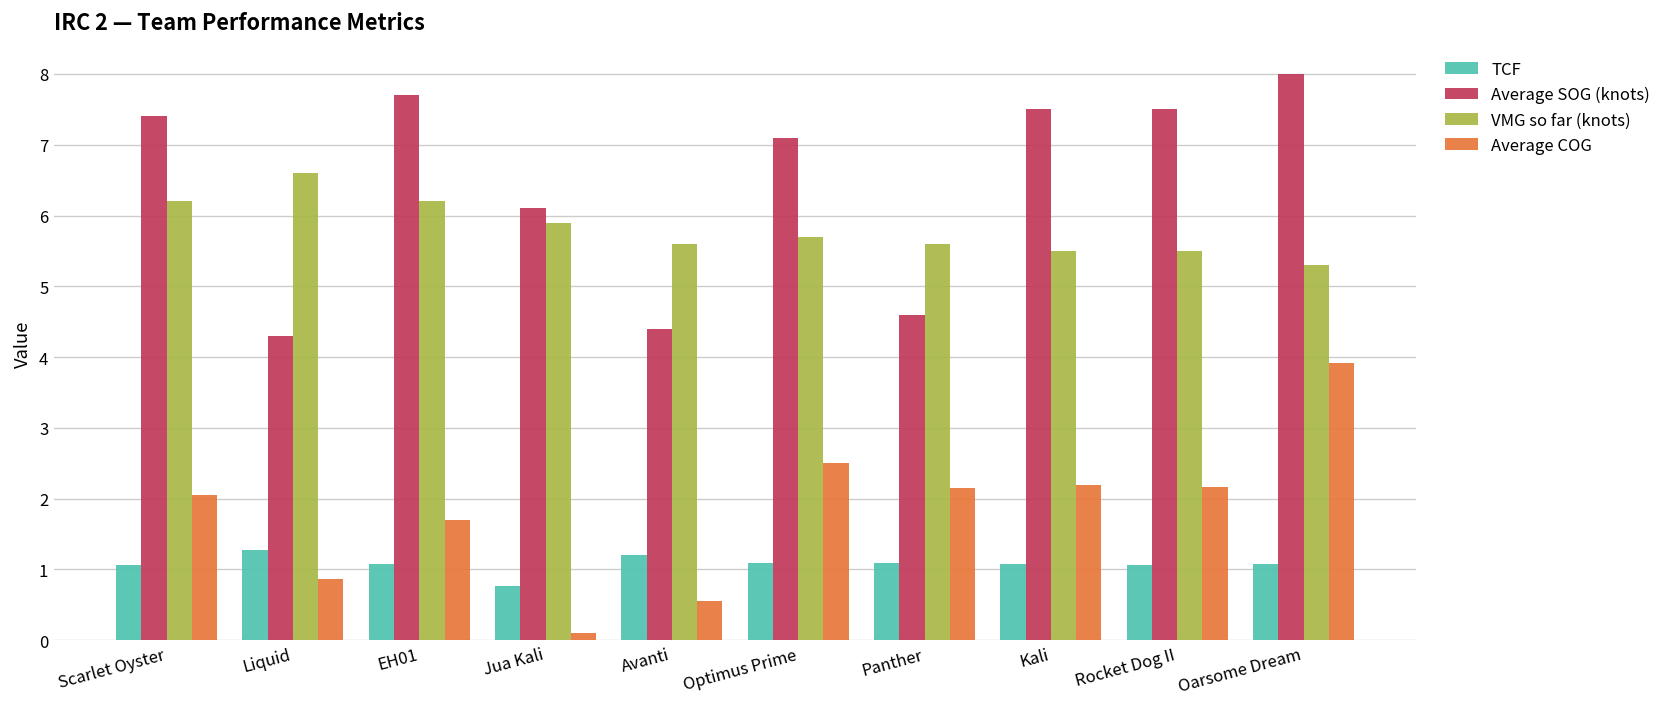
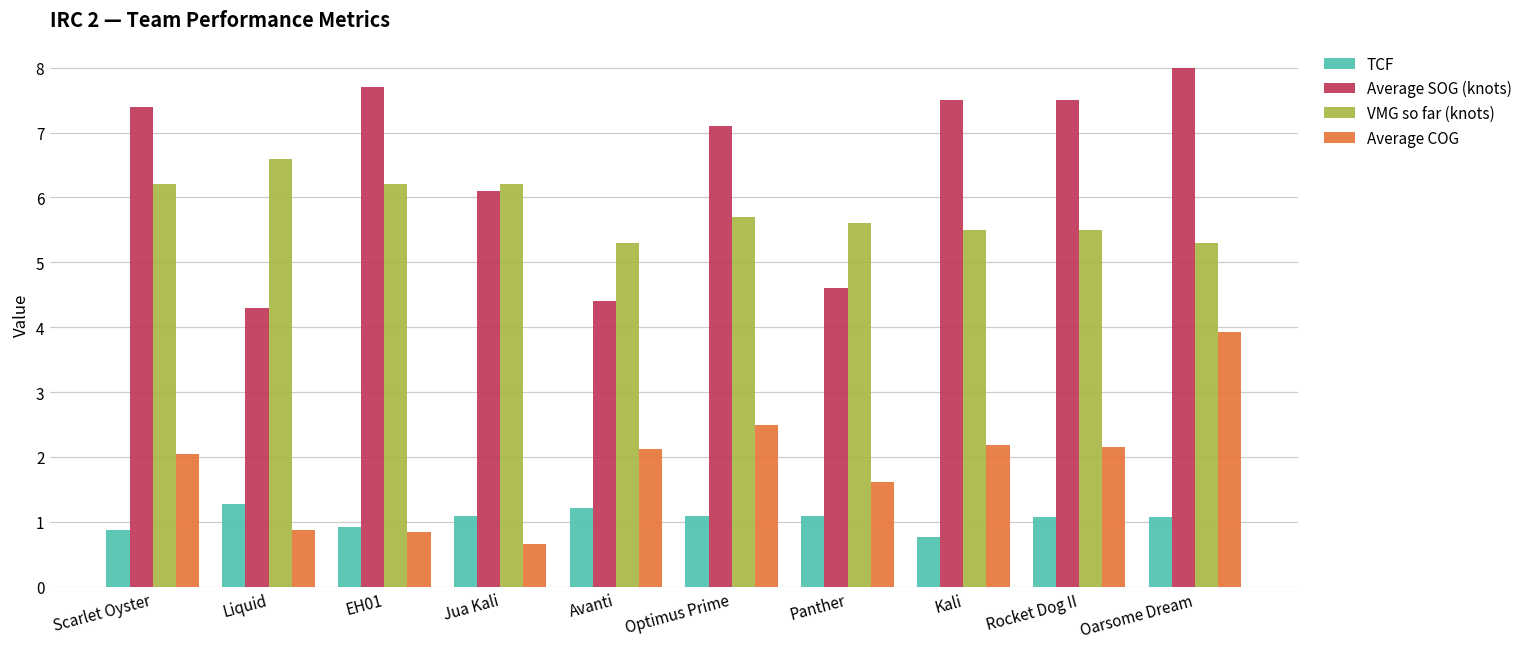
TCF, Scarlet Oyster: 1.1 -> 0.9
TCF, EH01: 1.1 -> 0.9
Average COG, EH01: 1.7 -> 0.9
TCF, Jua Kali: 0.8 -> 1.1
VMG so far (knots), Jua Kali: 5.9 -> 6.2
Average COG, Jua Kali: 0.1 -> 0.7
VMG so far (knots), Avanti: 5.6 -> 5.3
Average COG, Avanti: 0.6 -> 2.1
Average COG, Panther: 2.2 -> 1.6
TCF, Kali: 1.1 -> 0.8
